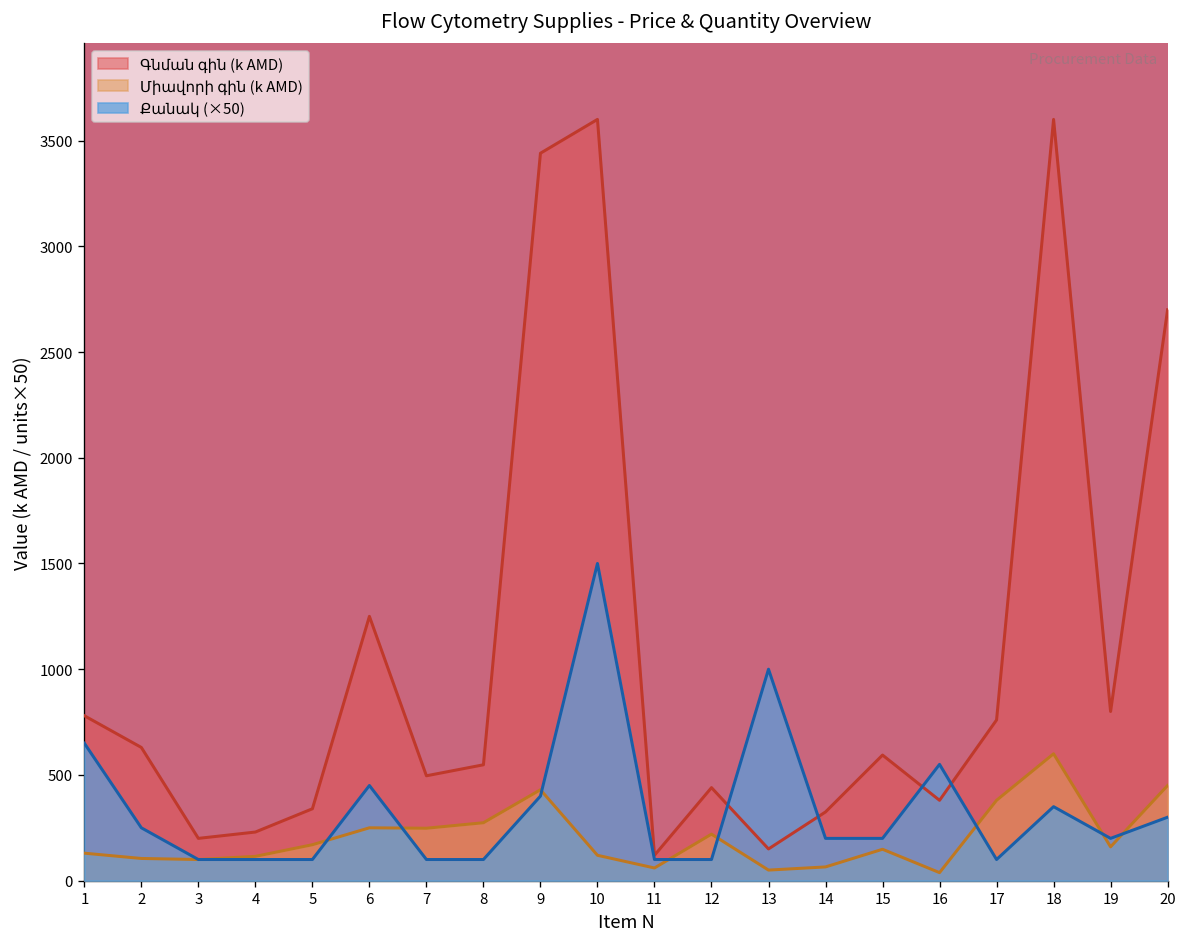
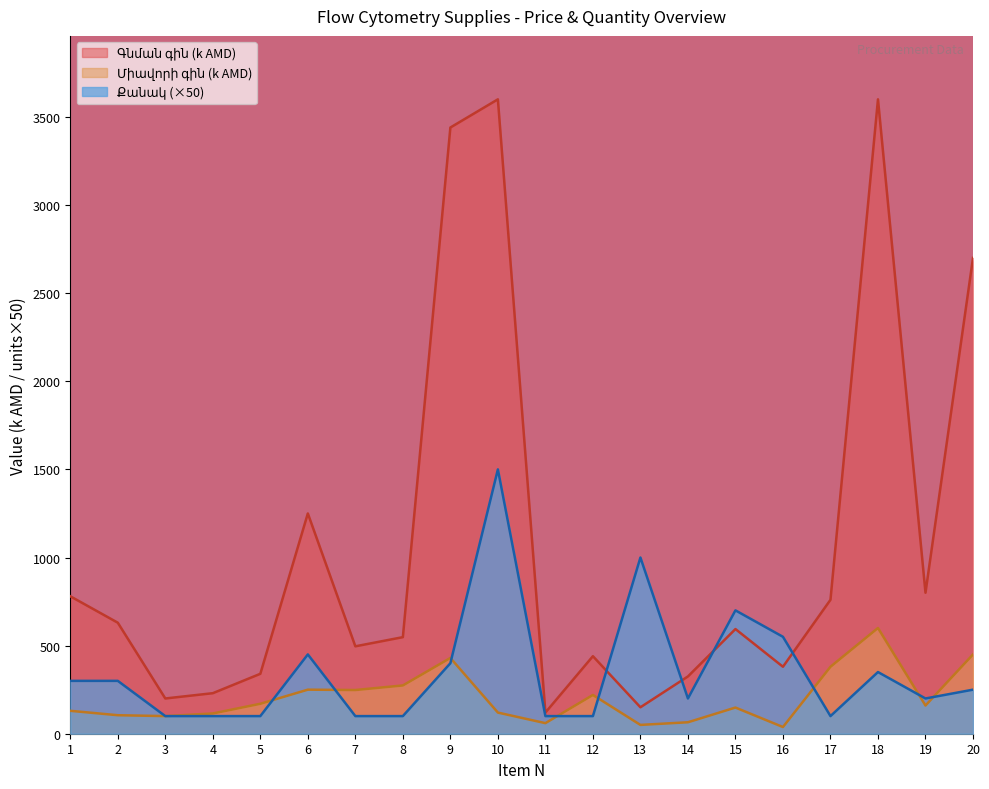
Քանակ (×50), 1: 650 -> 300
Քանակ (×50), 2: 250 -> 300
Քանակ (×50), 15: 200 -> 700
Քանակ (×50), 20: 300 -> 250
